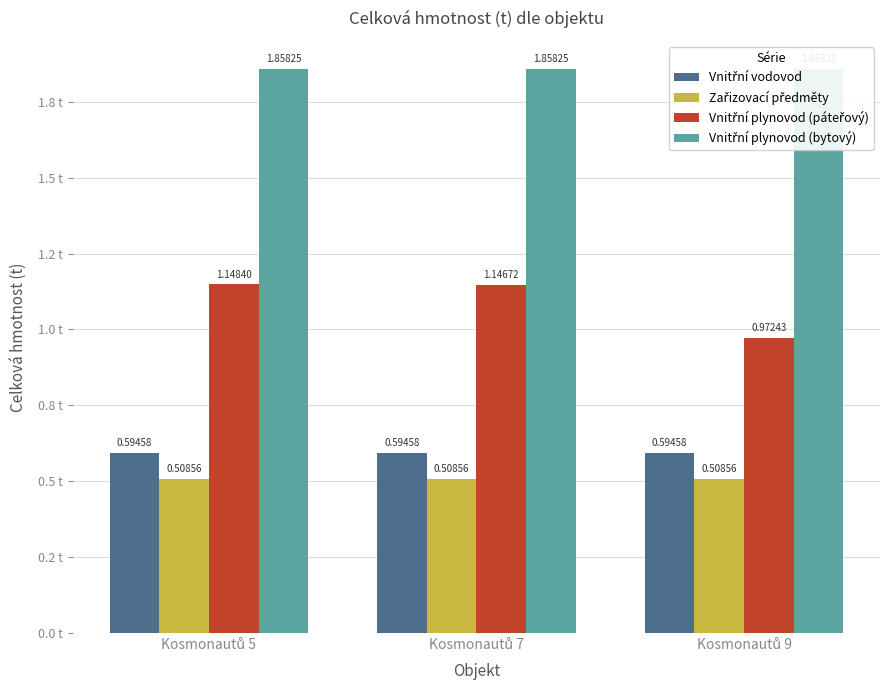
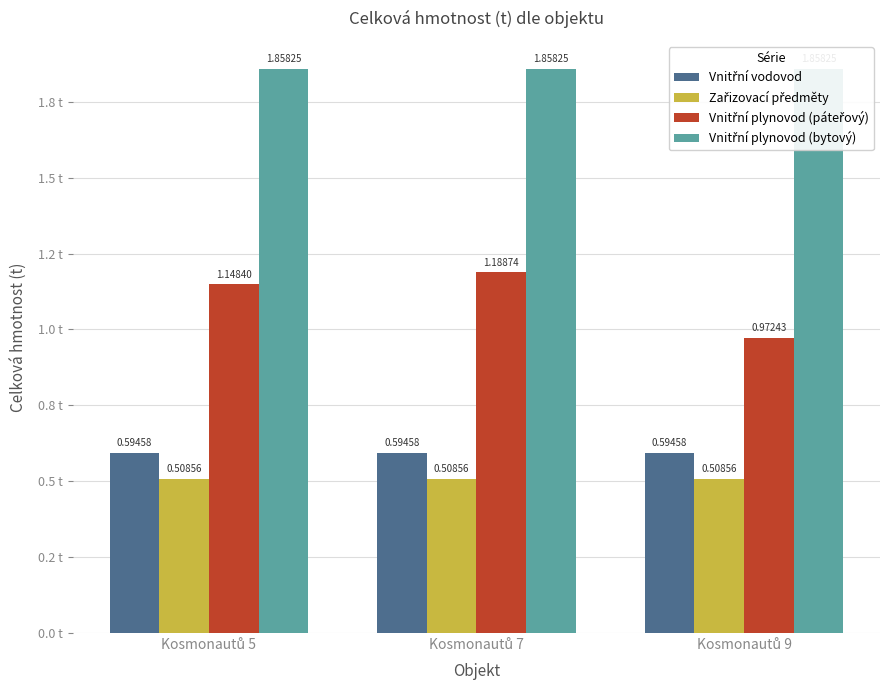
Vnitřní plynovod (páteřový), Kosmonautů 7: 1.14672 -> 1.18874
